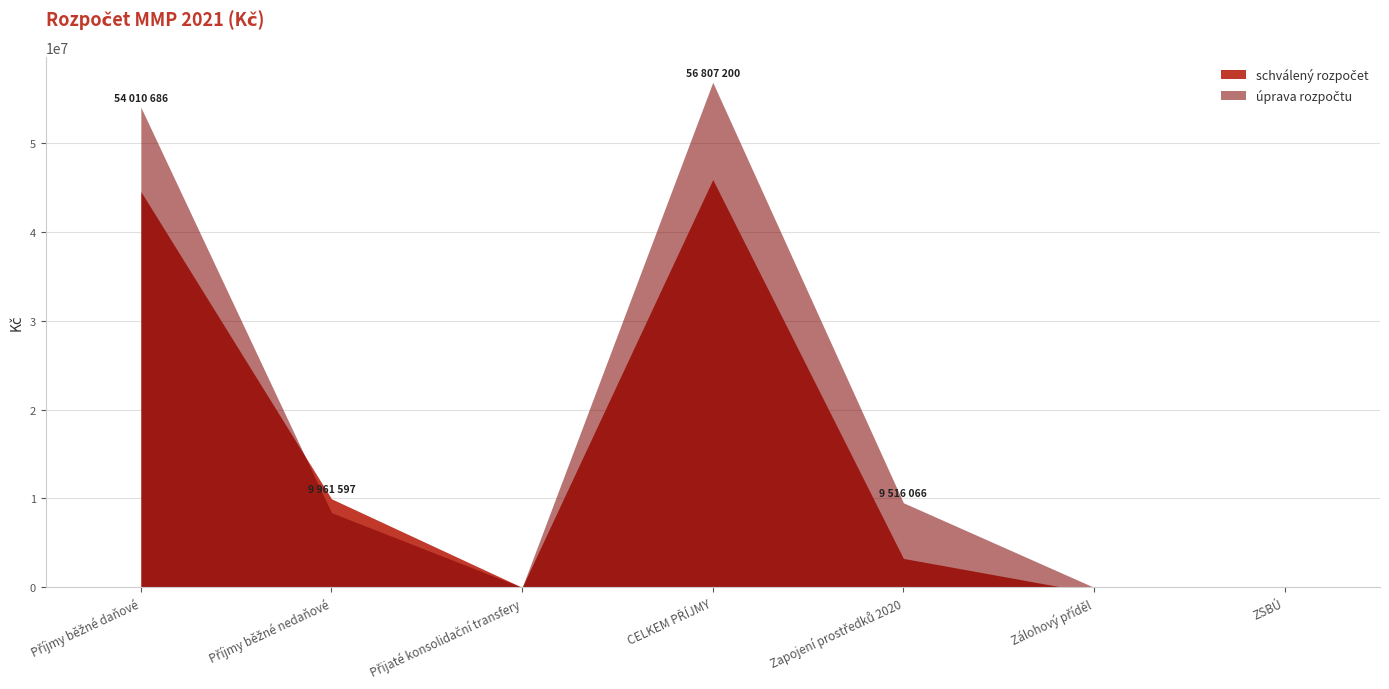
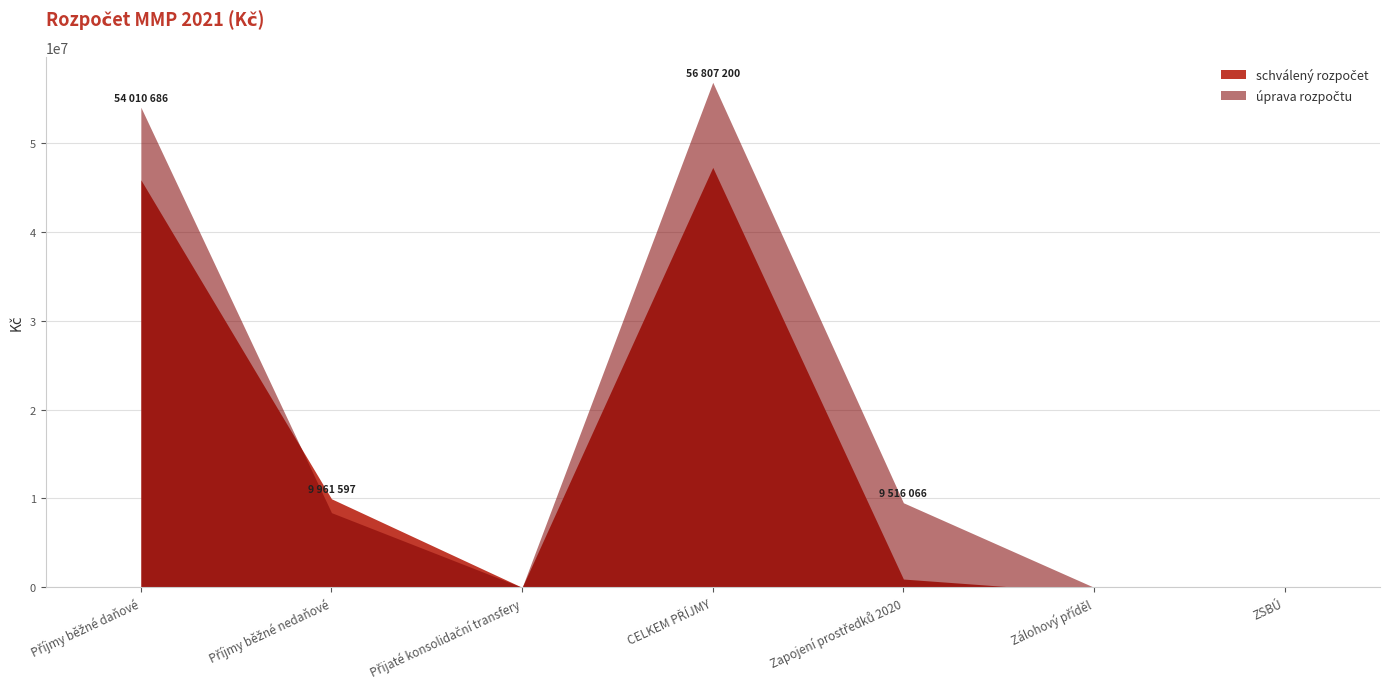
schválený rozpočet, Příjmy běžné daňové: 45000000 -> 46000000
schválený rozpočet, CELKEM PŘÍJMY: 46000000 -> 47000000
schválený rozpočet, Zapojení prostředků 2020: 3000000 -> 1000000
